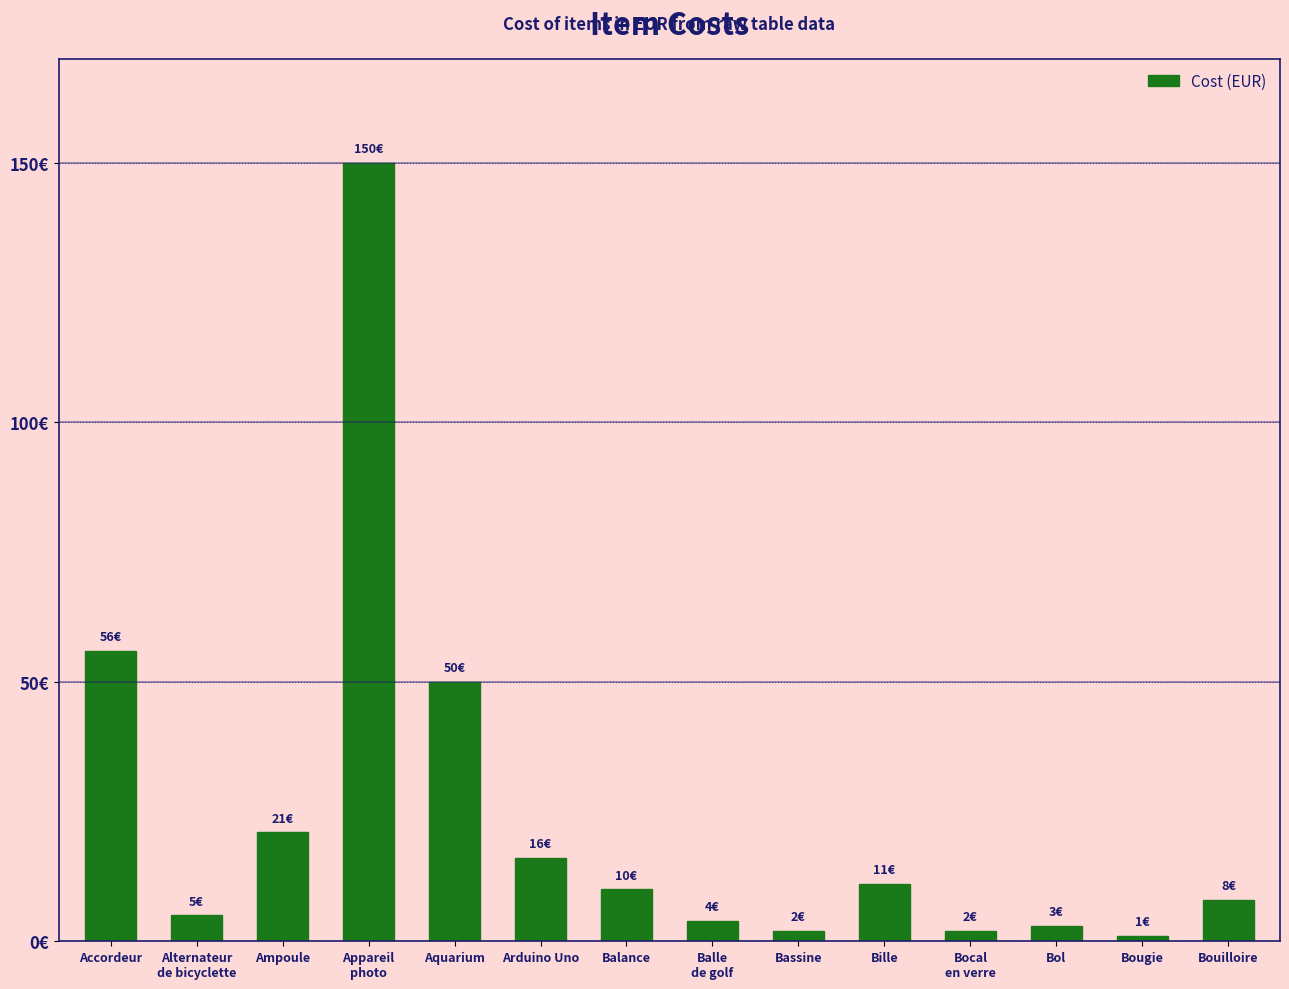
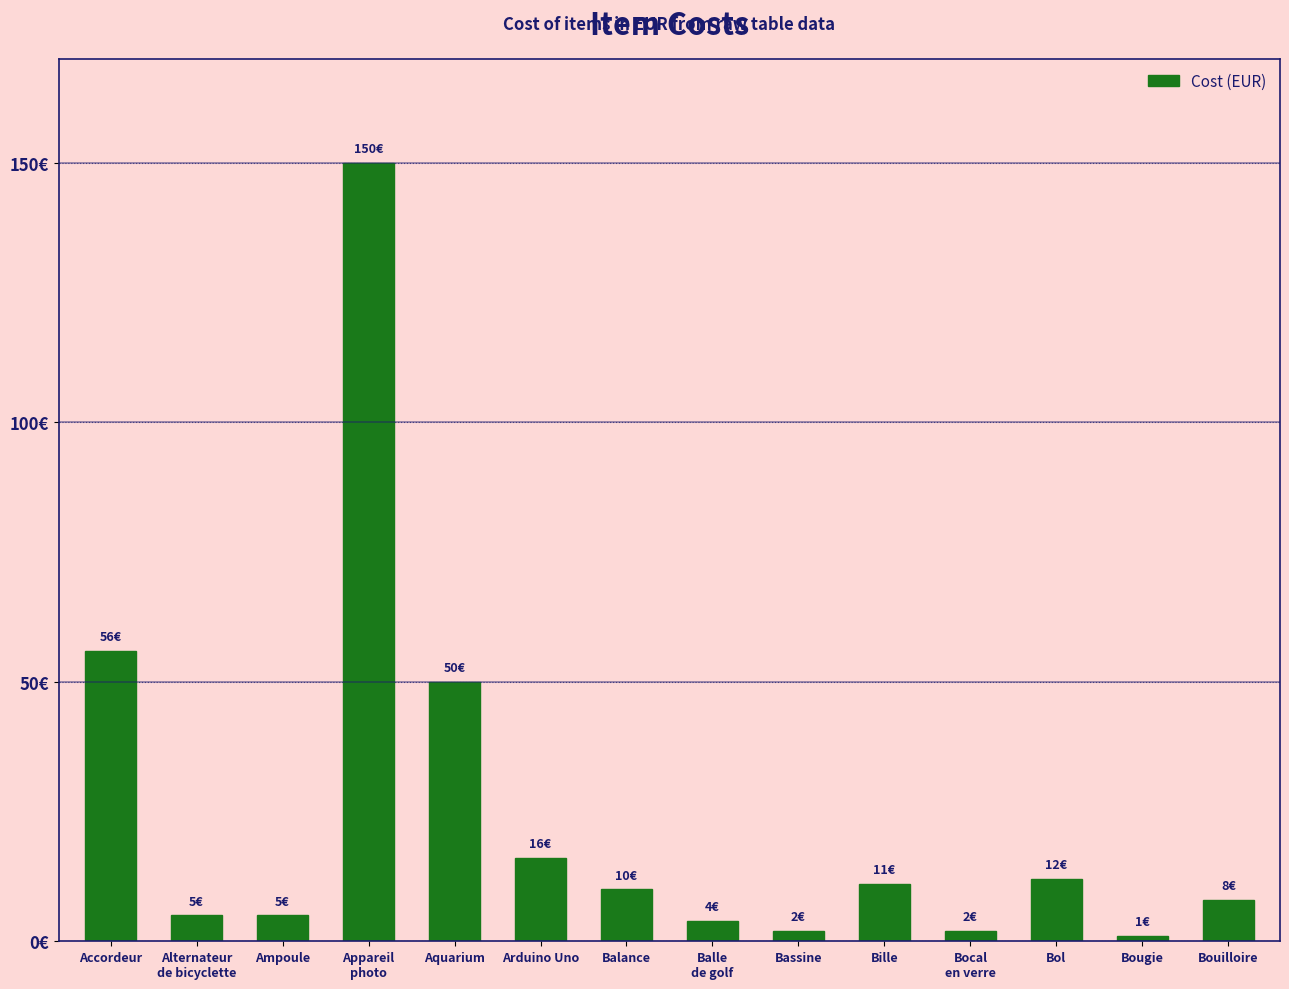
Ampoule: 21€ -> 5€
Bol: 3€ -> 12€
